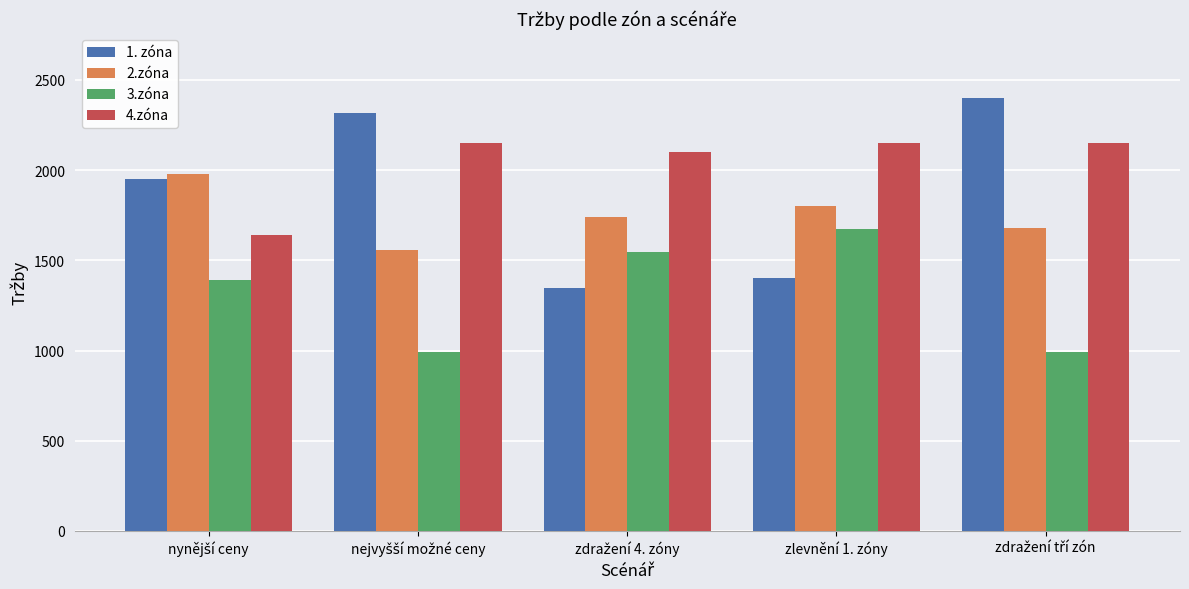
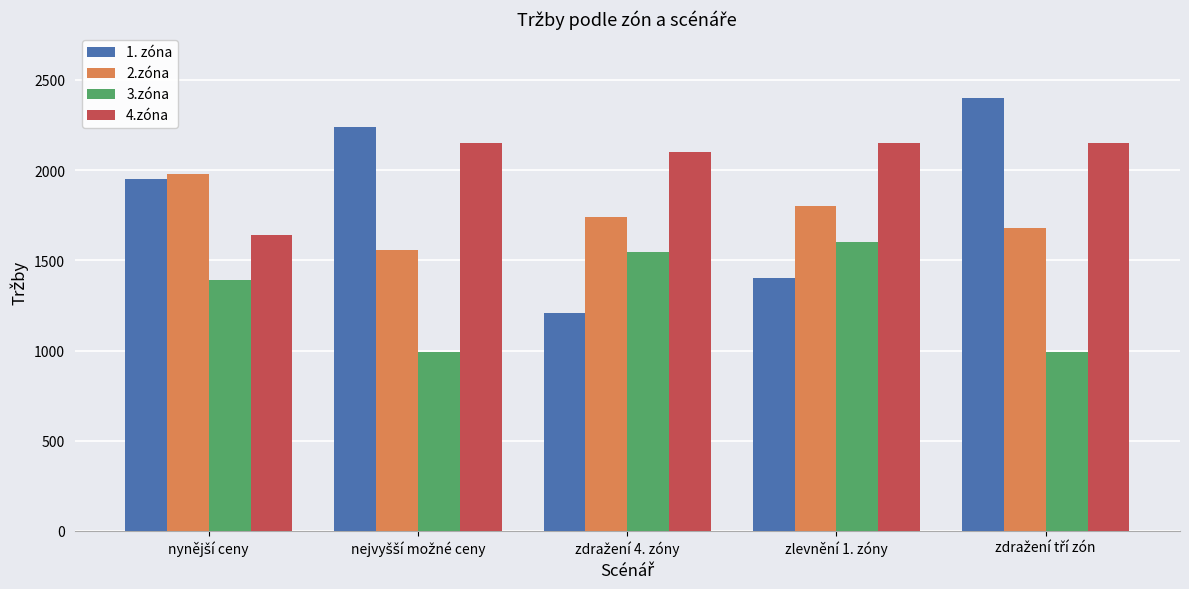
1. zóna, nejvyšší možné ceny: 2320 -> 2240
1. zóna, zdražení 4. zóny: 1350 -> 1210
3.zóna, zlevnění 1. zóny: 1680 -> 1600
